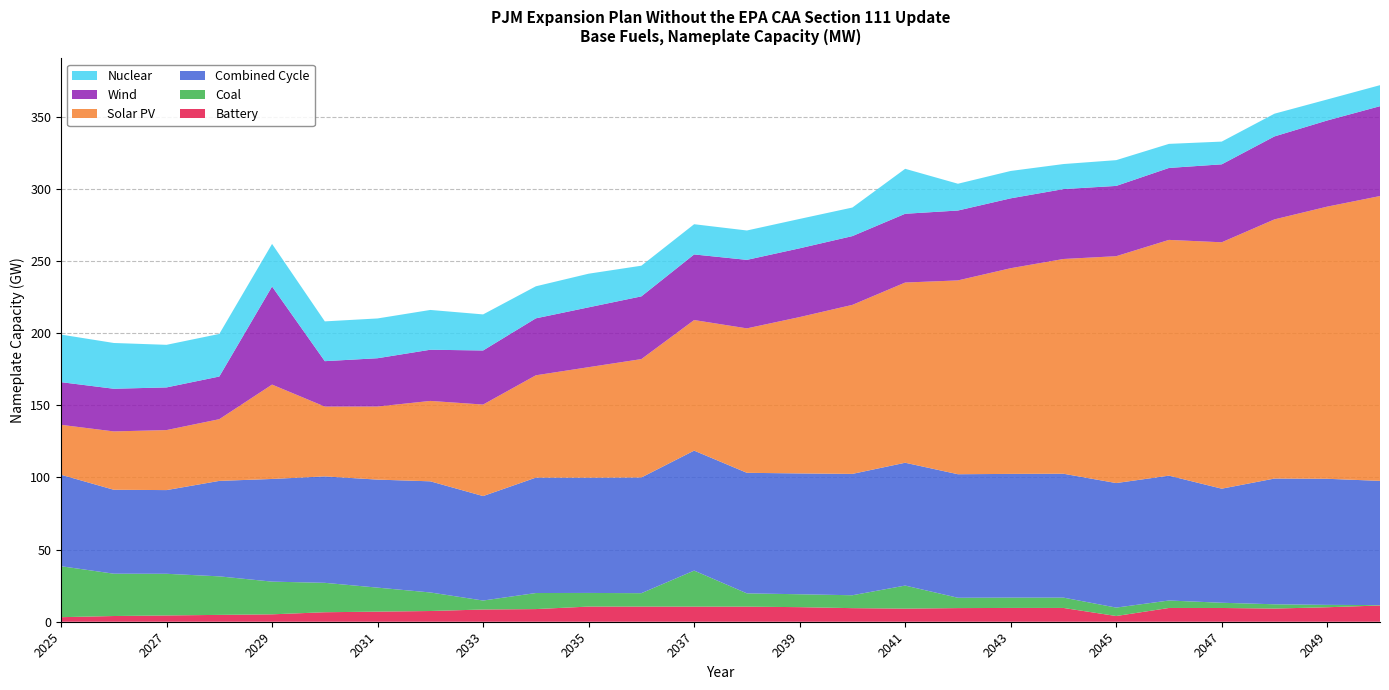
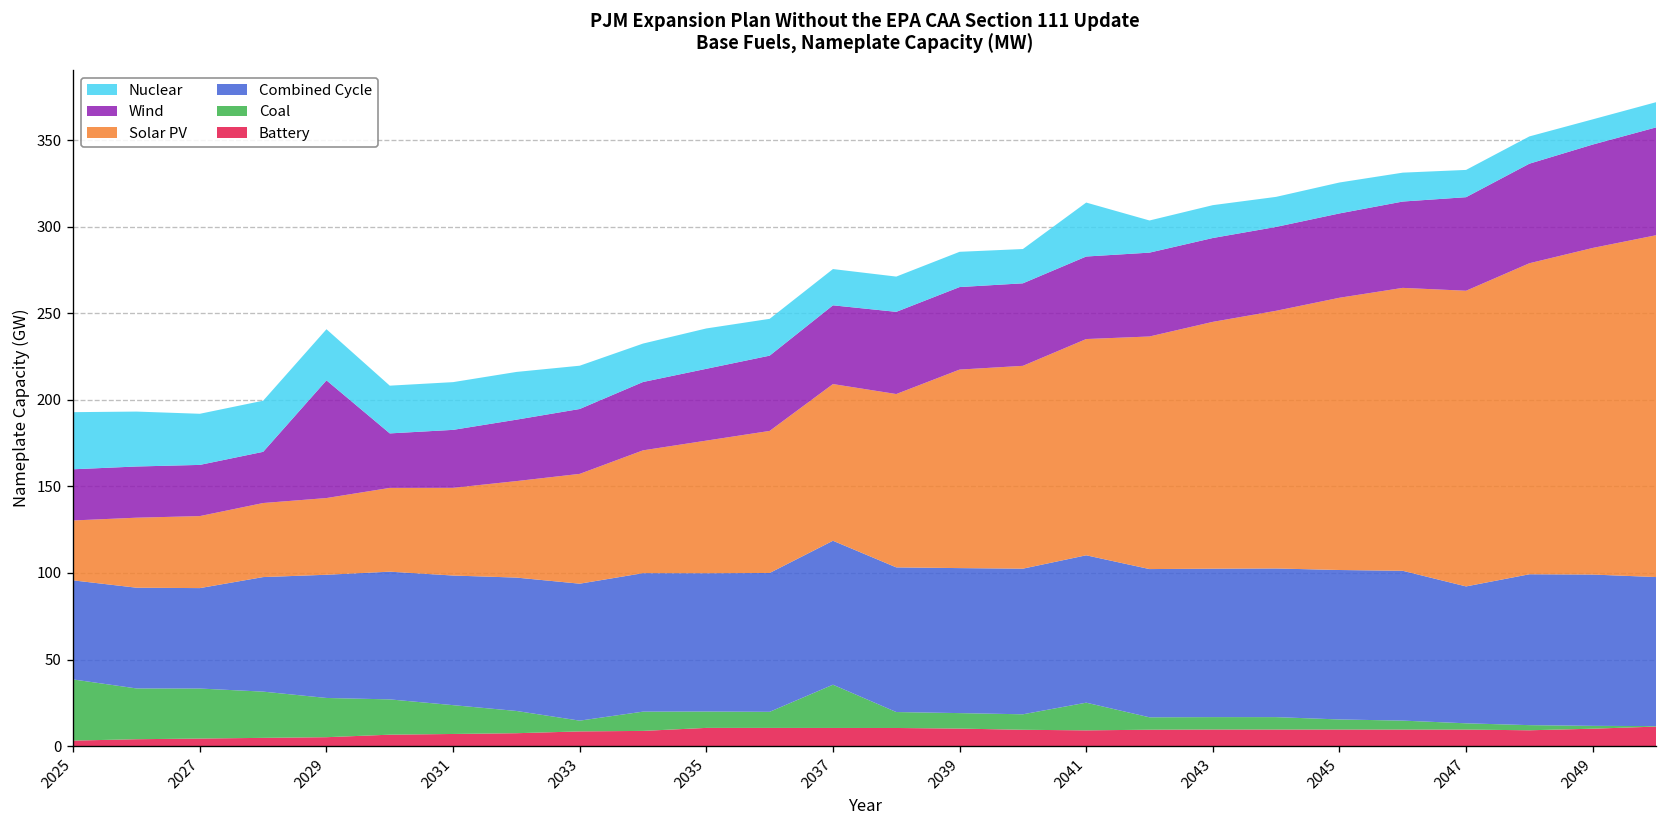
Combined Cycle, 2025: 63 -> 57
Solar PV, 2029: 65 -> 44
Combined Cycle, 2033: 72 -> 79
Solar PV, 2039: 108 -> 115
Battery, 2045: 4 -> 10
